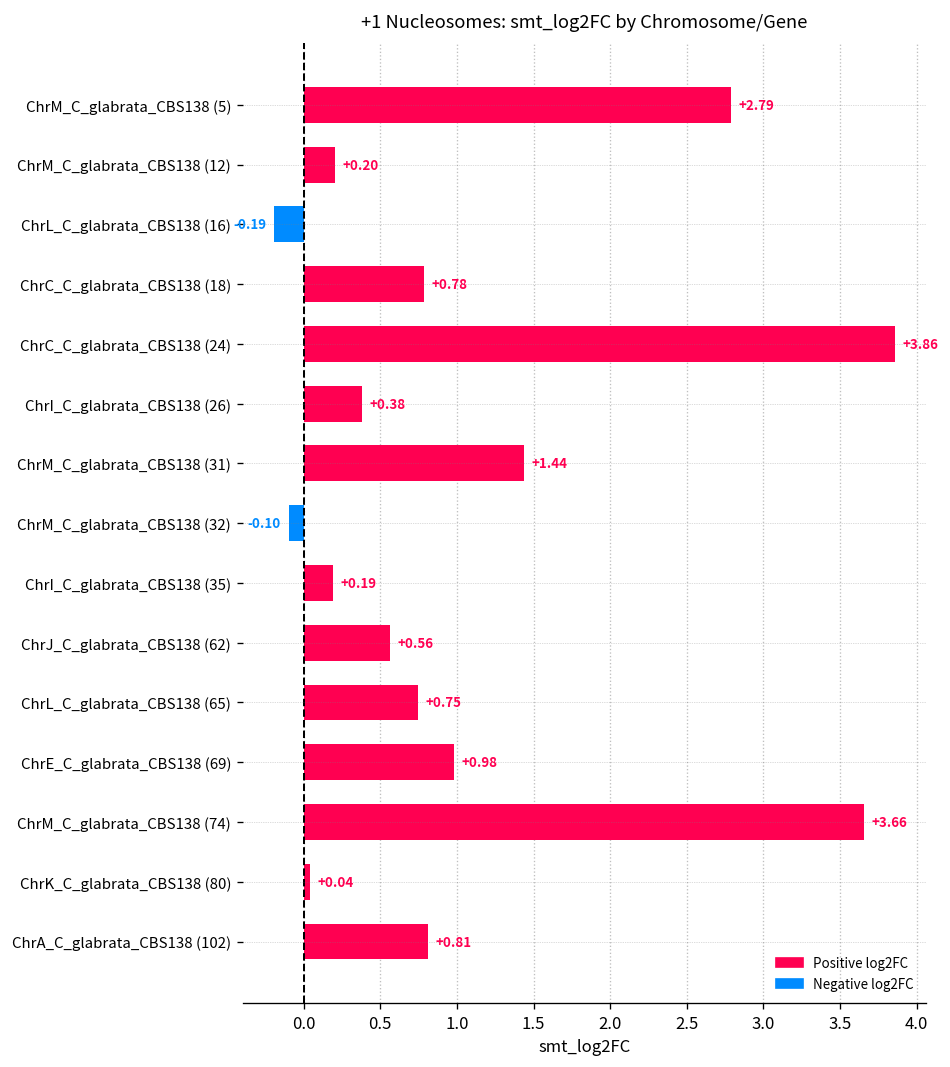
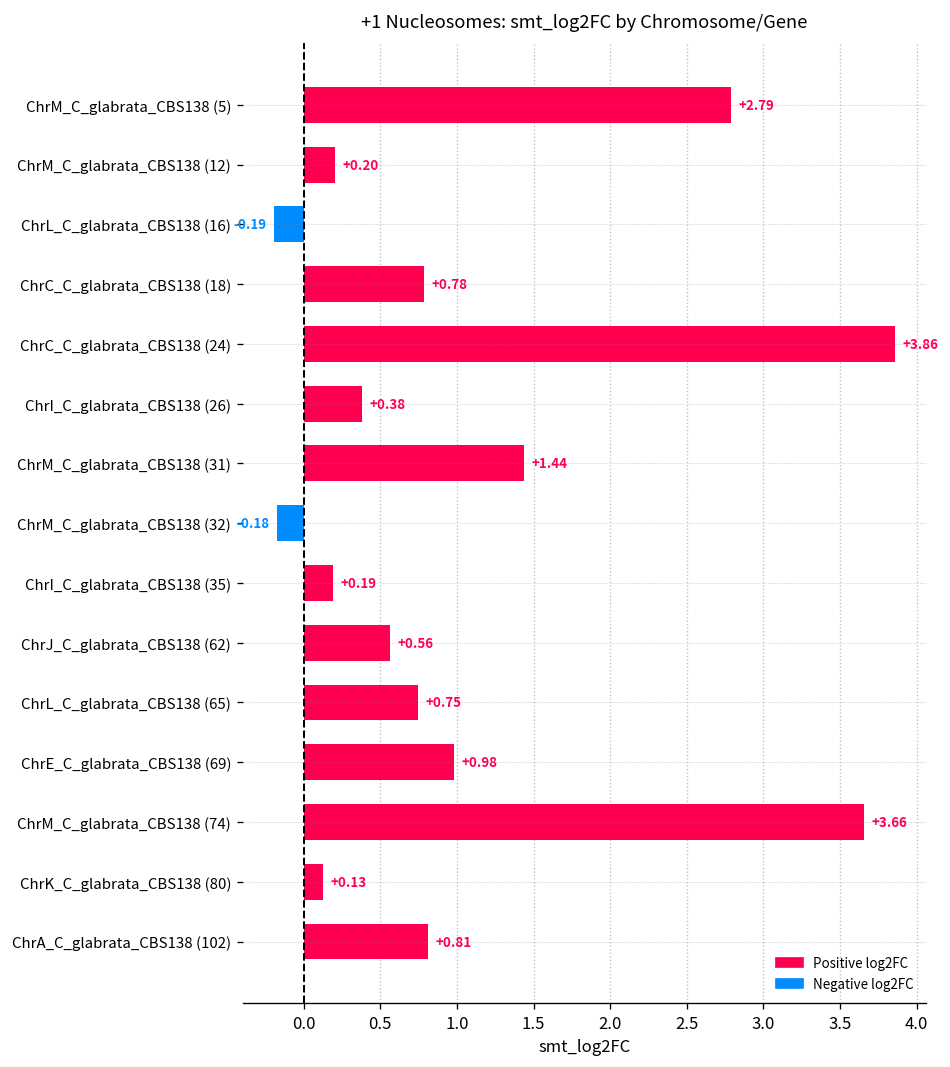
ChrM_C_glabrata_CBS138 (32): -0.10 -> -0.18
ChrK_C_glabrata_CBS138 (80): +0.04 -> +0.13
